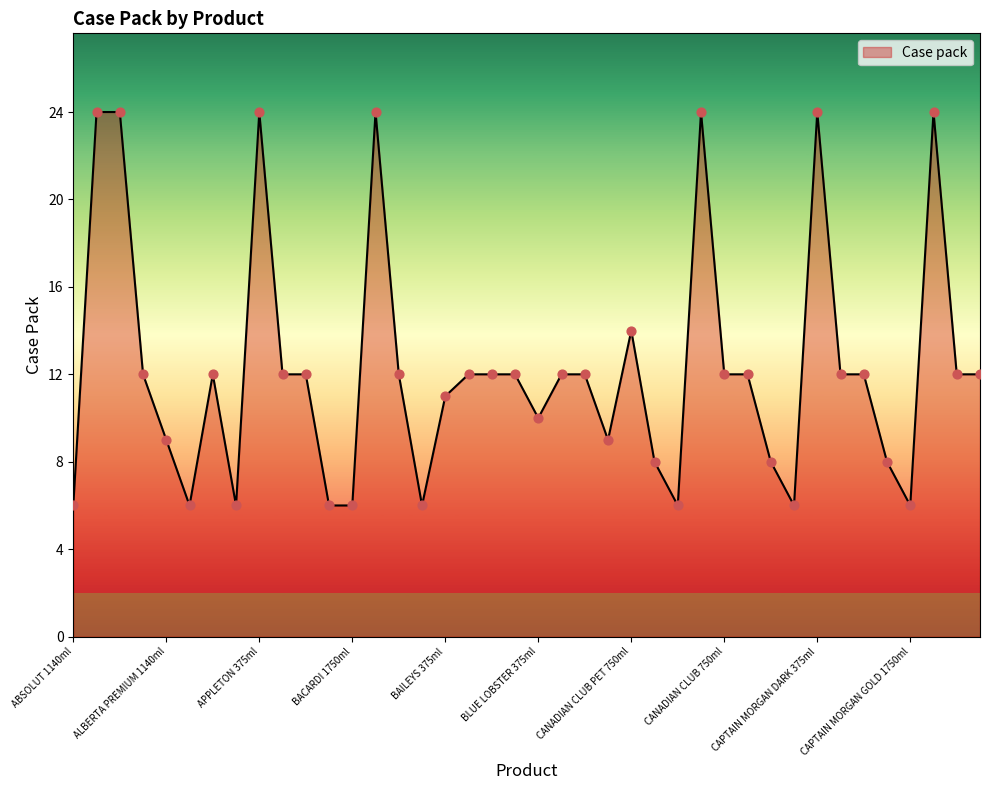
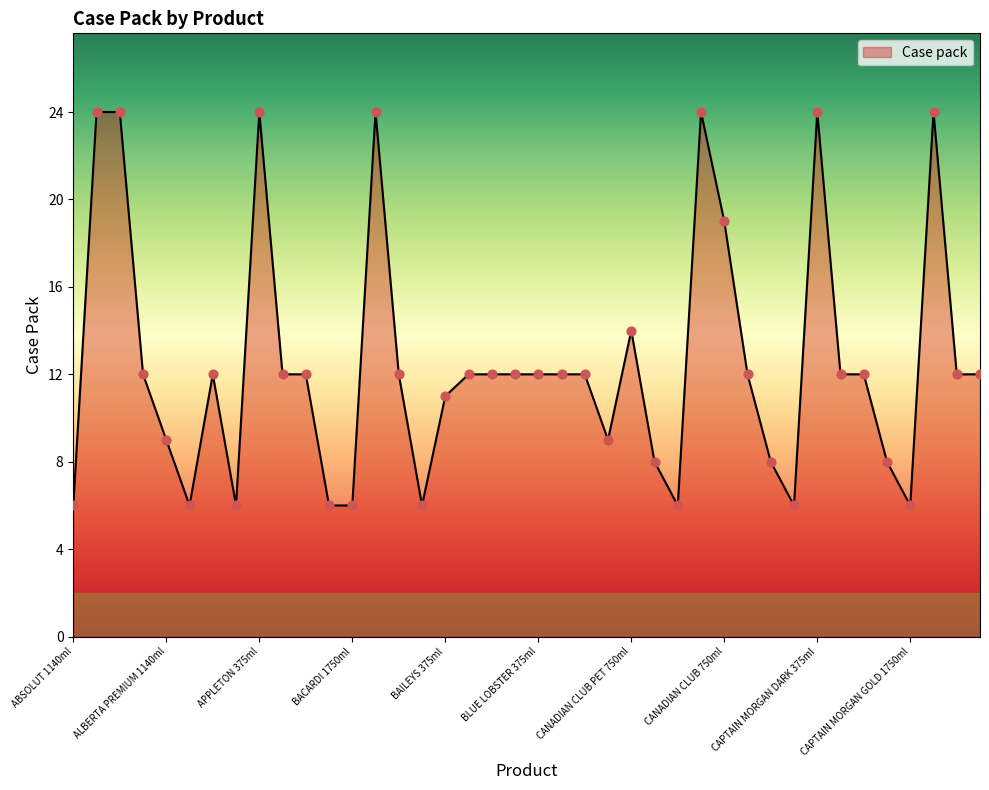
BLUE LOBSTER 375ml: 10 -> 12
CANADIAN CLUB 750ml: 12 -> 19
